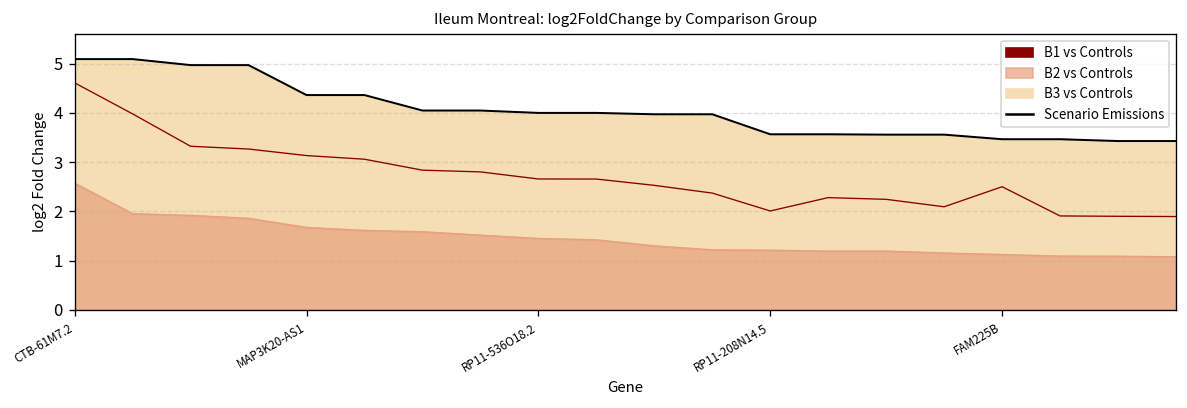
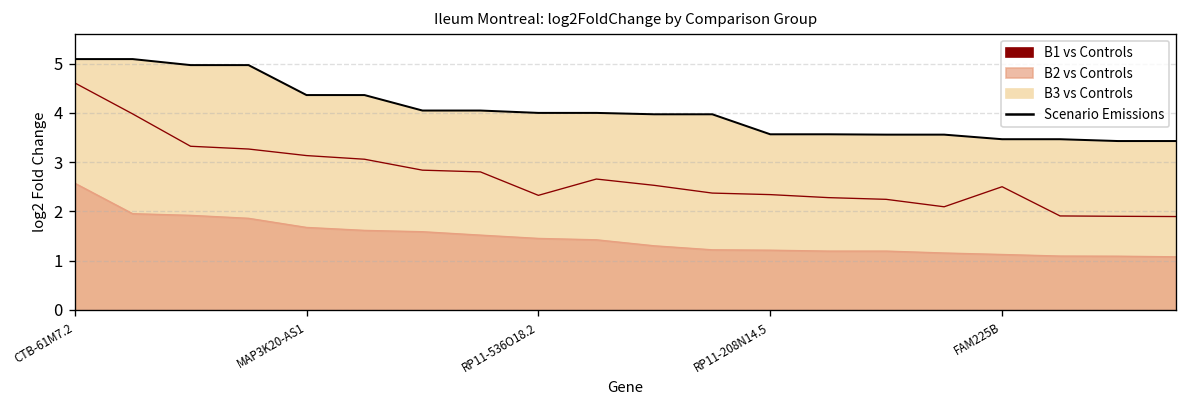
B1 vs Controls, RP11-536O18.2: 2.7 -> 2.3
B1 vs Controls, RP11-208N14.5: 2.0 -> 2.3
